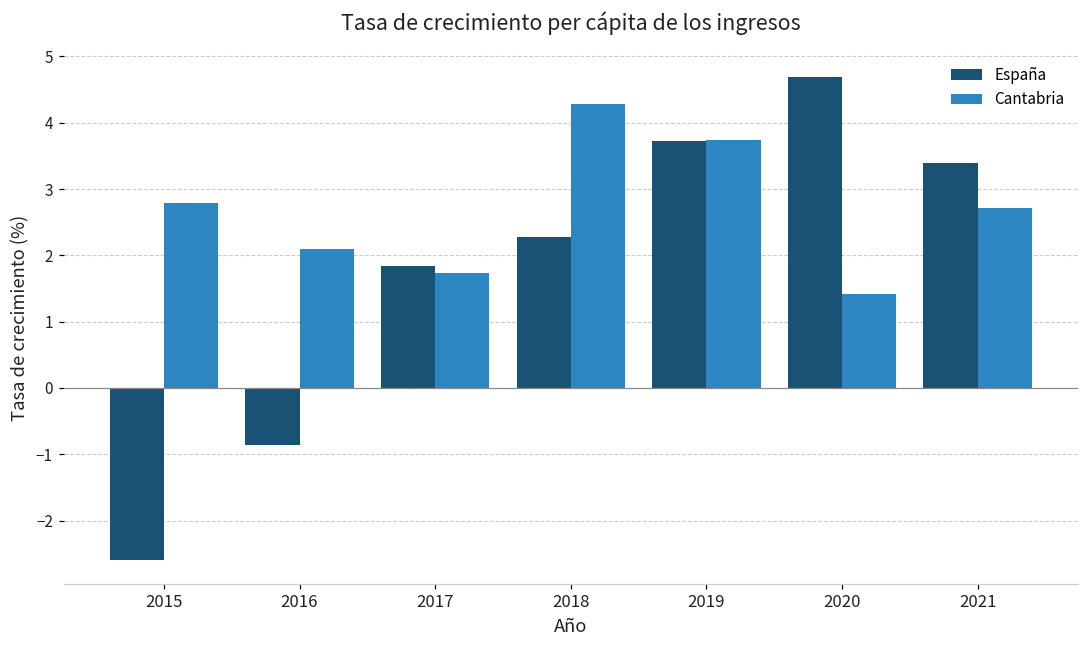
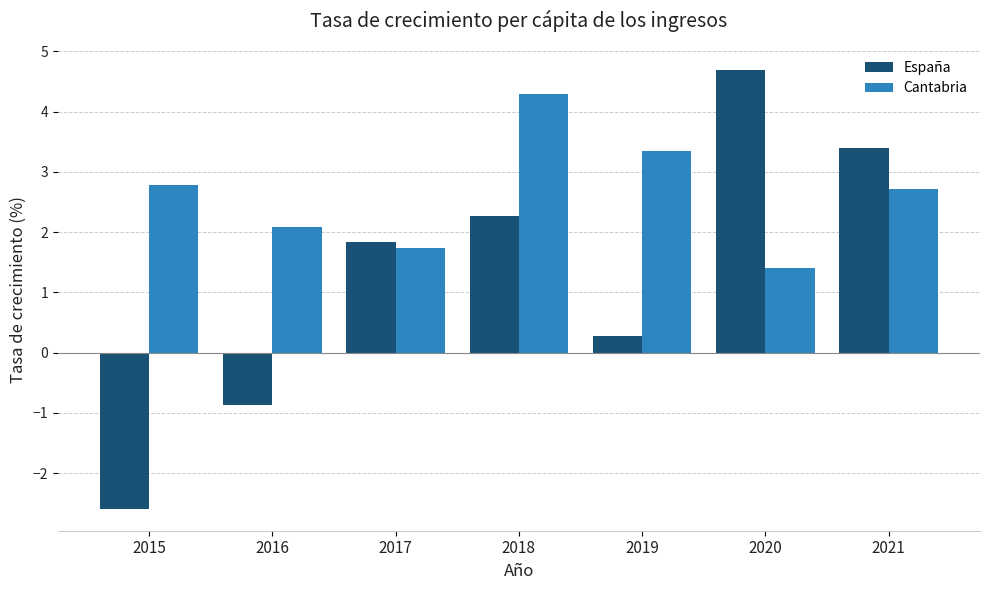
España, 2019: 3.7 -> 0.3
Cantabria, 2019: 3.7 -> 3.4
